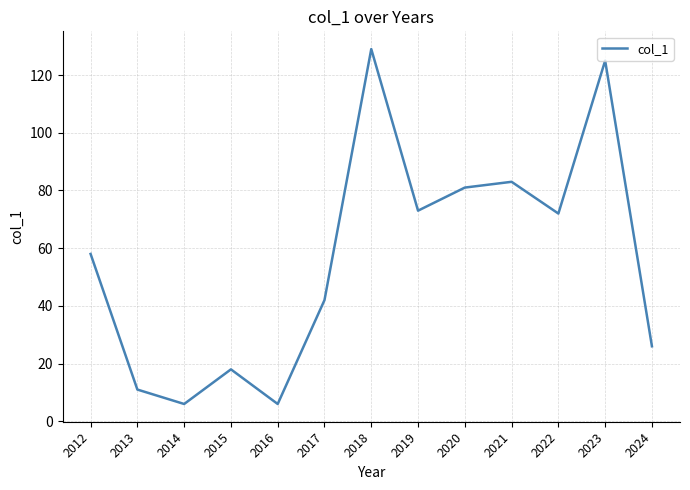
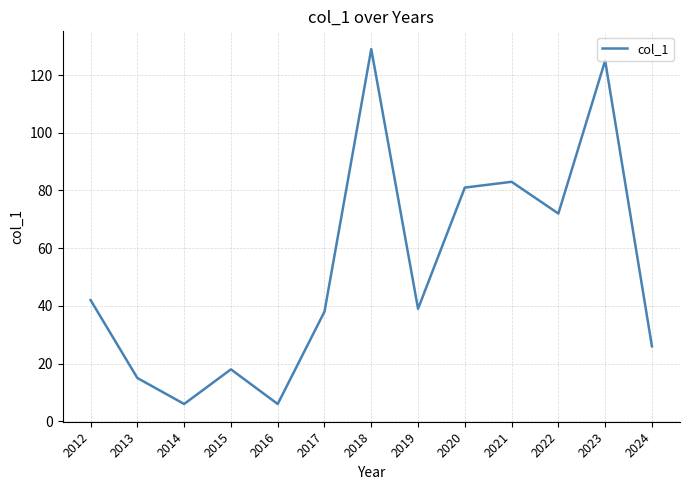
2012: 58 -> 42
2013: 11 -> 15
2017: 42 -> 38
2019: 73 -> 39
